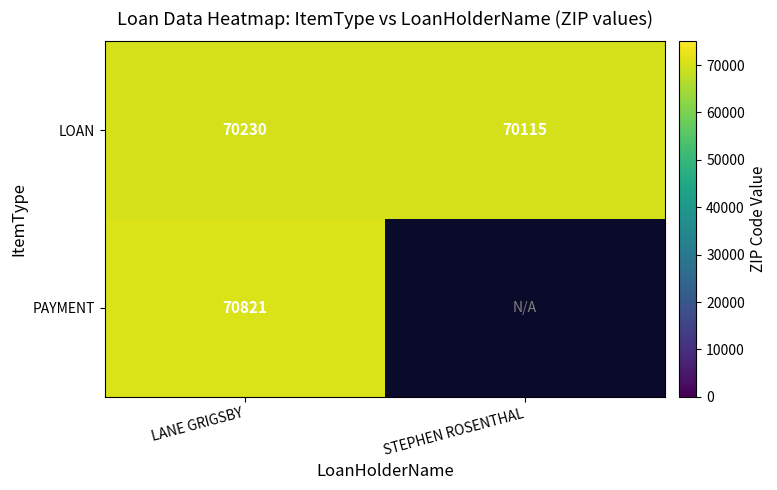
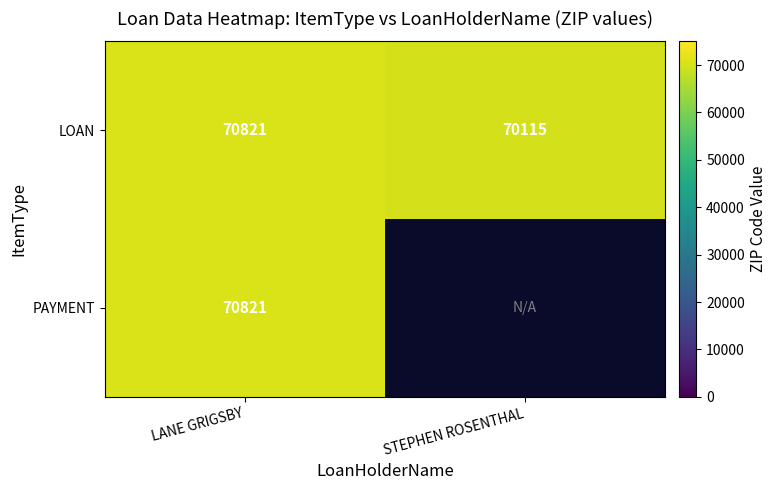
LOAN, LANE GRIGSBY: 70230 -> 70821
